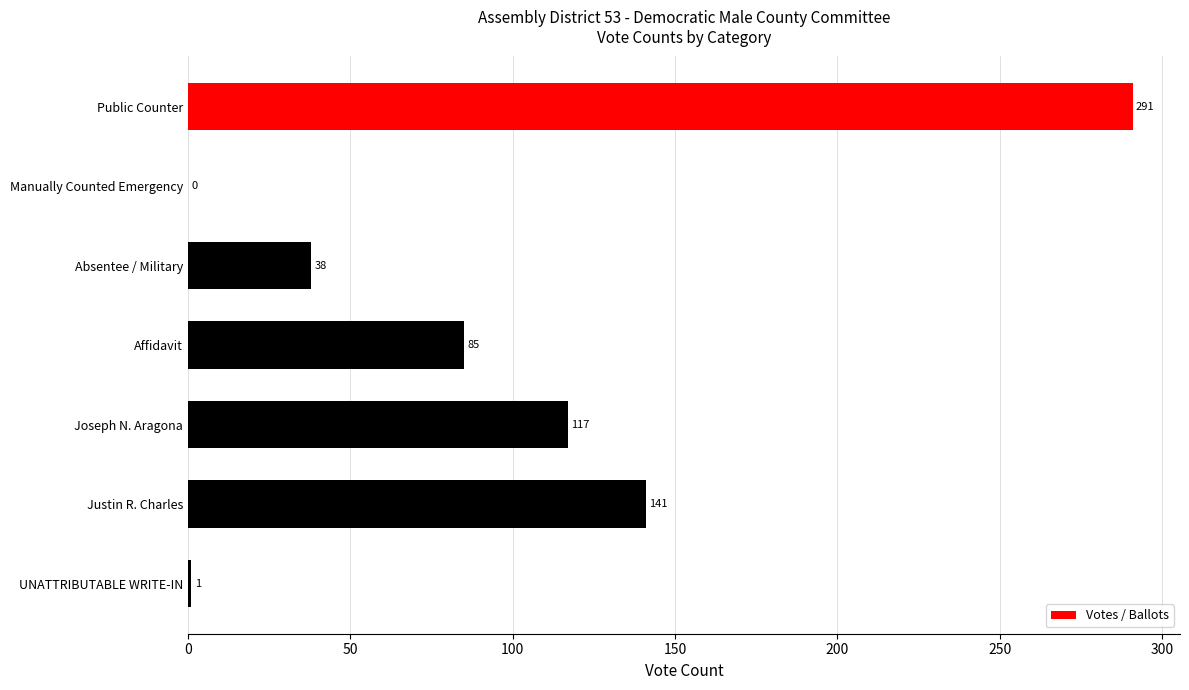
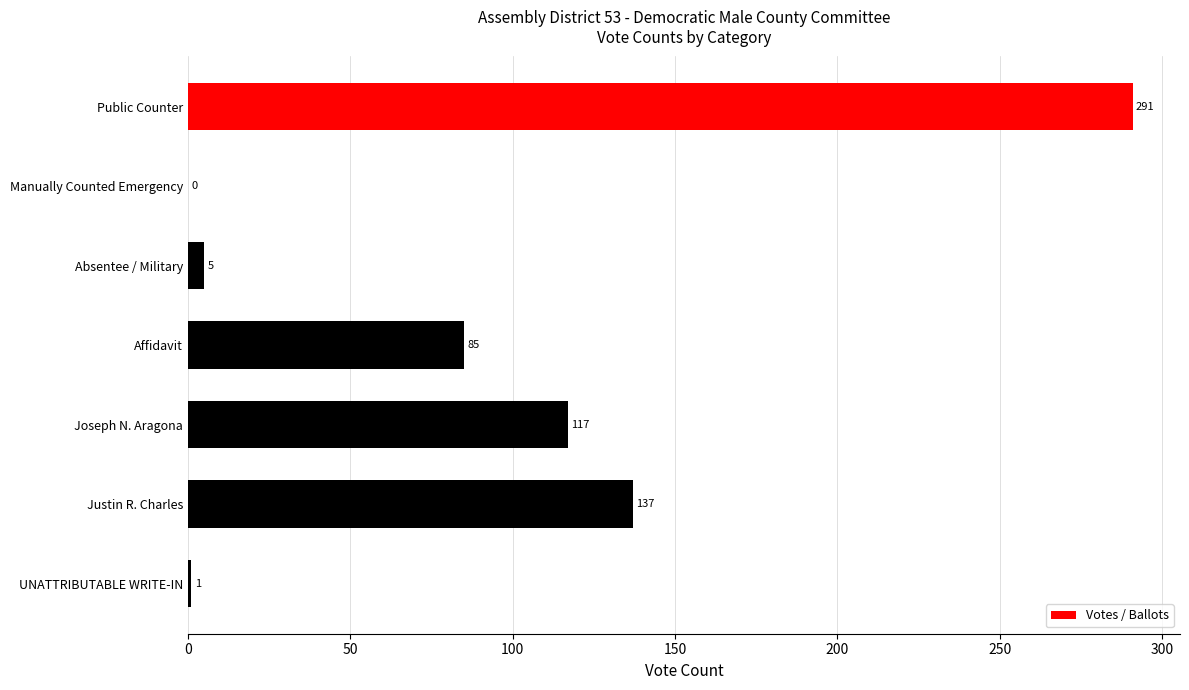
Absentee / Military: 38 -> 5
Justin R. Charles: 141 -> 137
